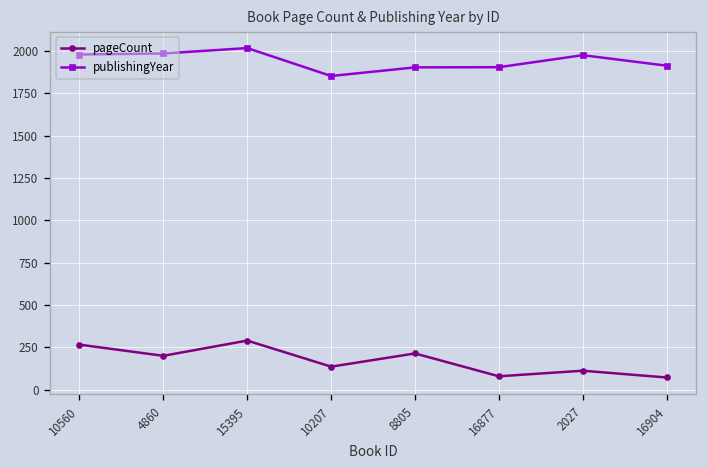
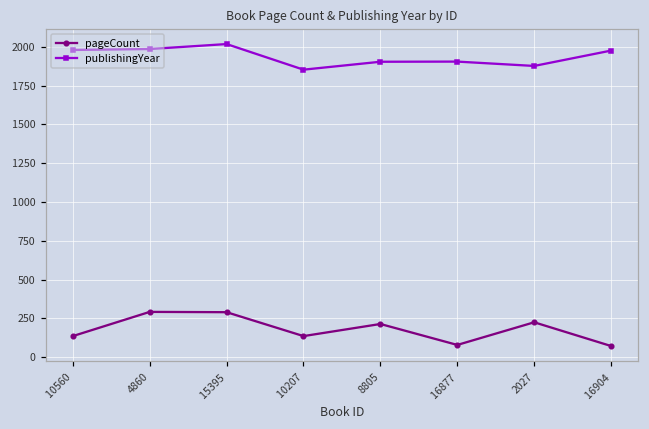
pageCount, 10560: 270 -> 140
pageCount, 4860: 200 -> 290
pageCount, 2027: 110 -> 230
publishingYear, 2027: 1980 -> 1880
publishingYear, 16904: 1910 -> 1980
